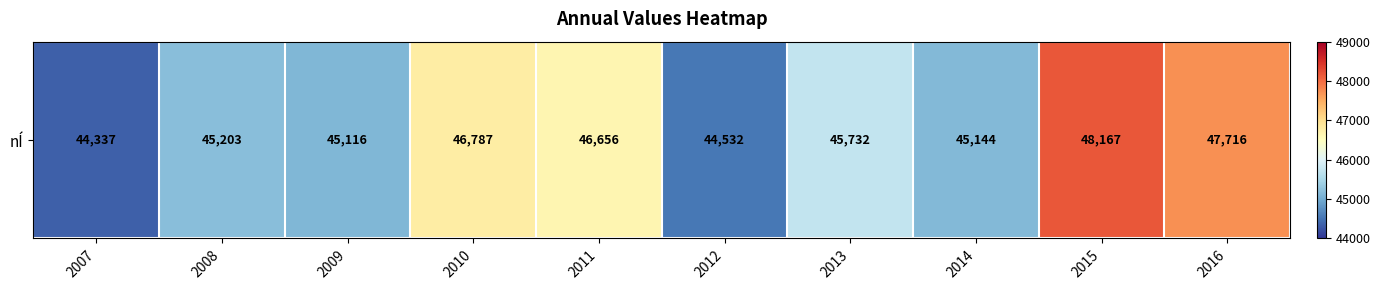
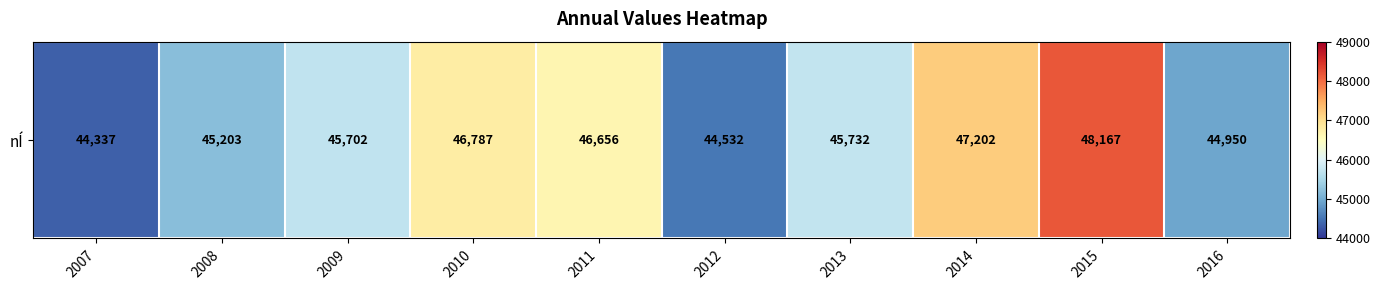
nÍ, 2009: 45,116 -> 45,702
nÍ, 2014: 45,144 -> 47,202
nÍ, 2016: 47,716 -> 44,950
